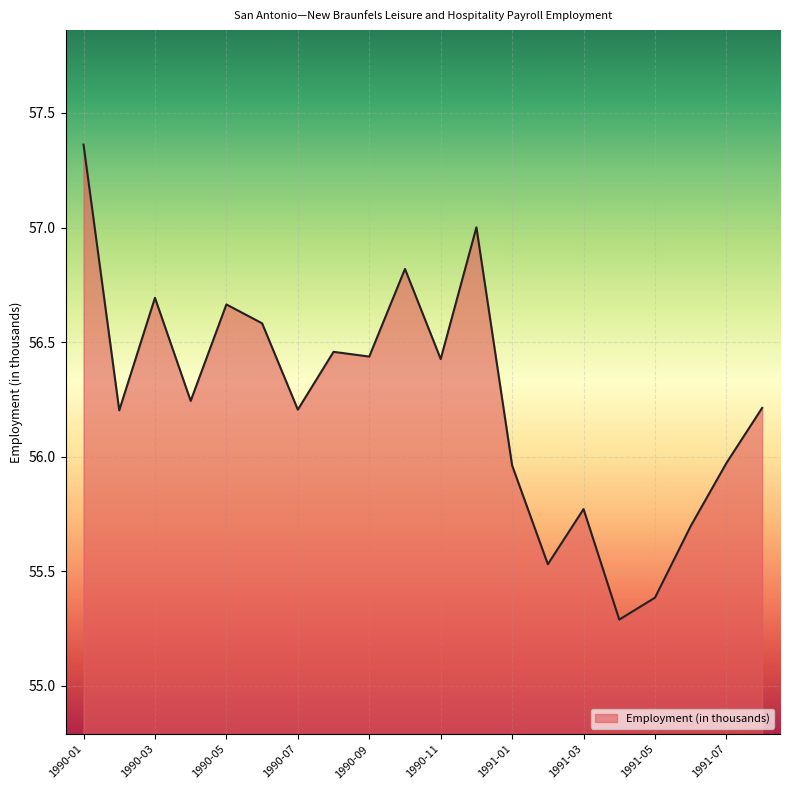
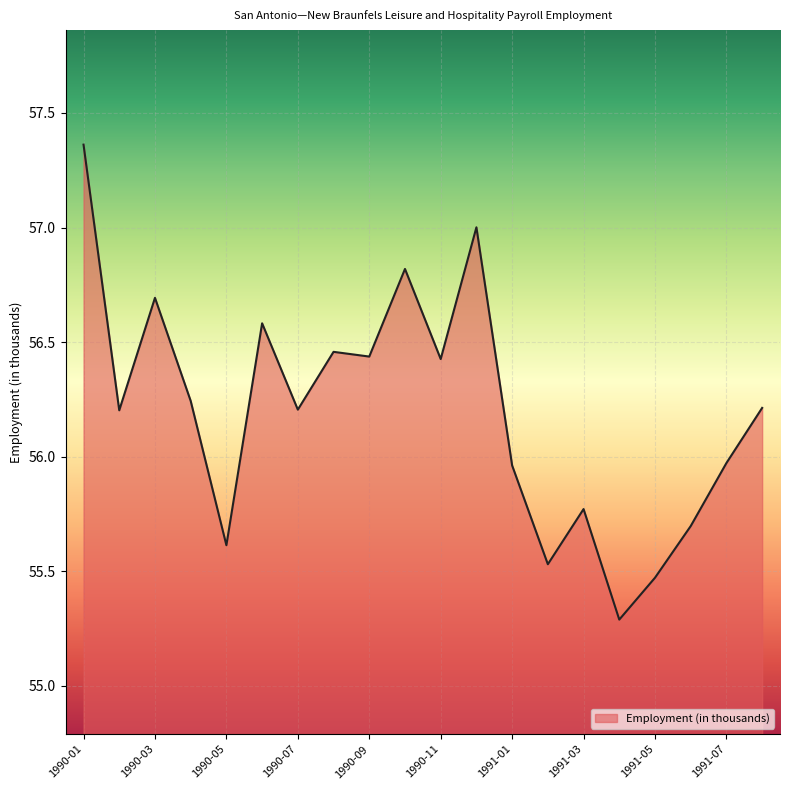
1990-05: 56.66 -> 55.61
1991-05: 55.39 -> 55.47
